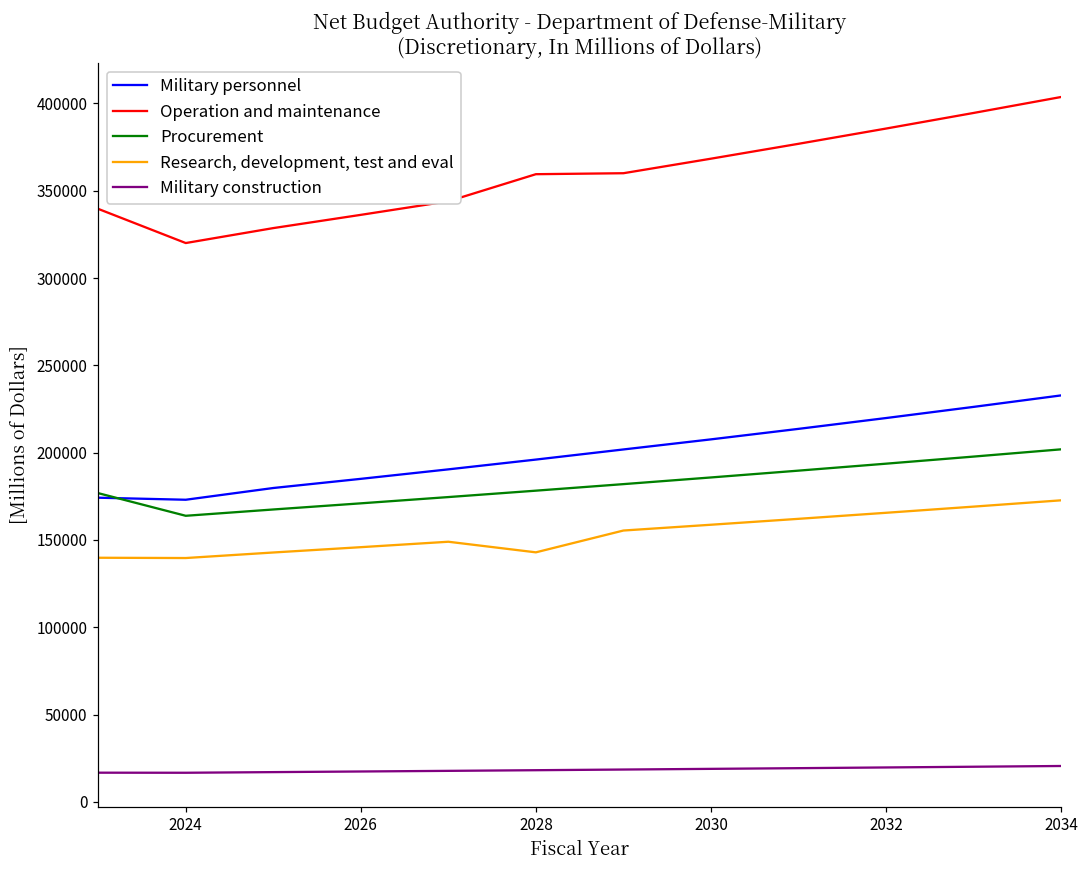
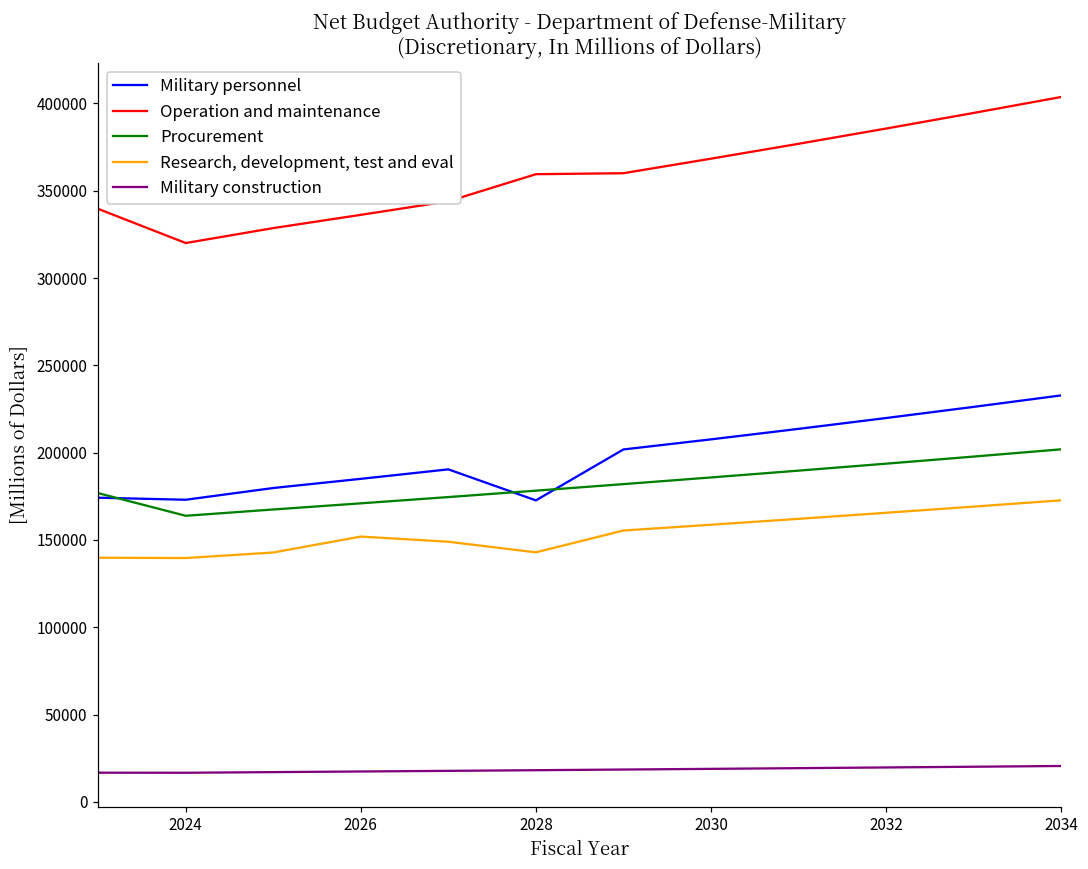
Research, development, test and eval, 2026: 146000 -> 152000
Military personnel, 2028: 196000 -> 173000
